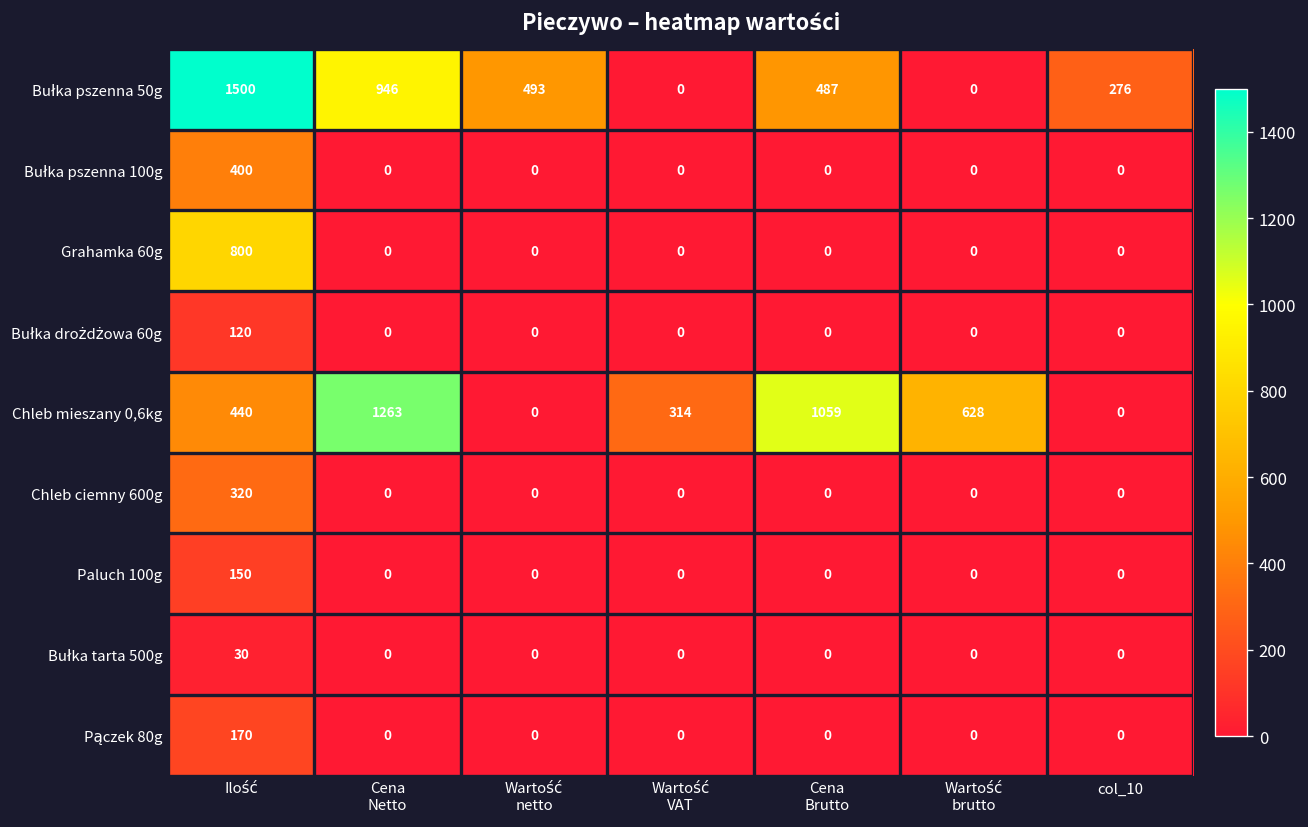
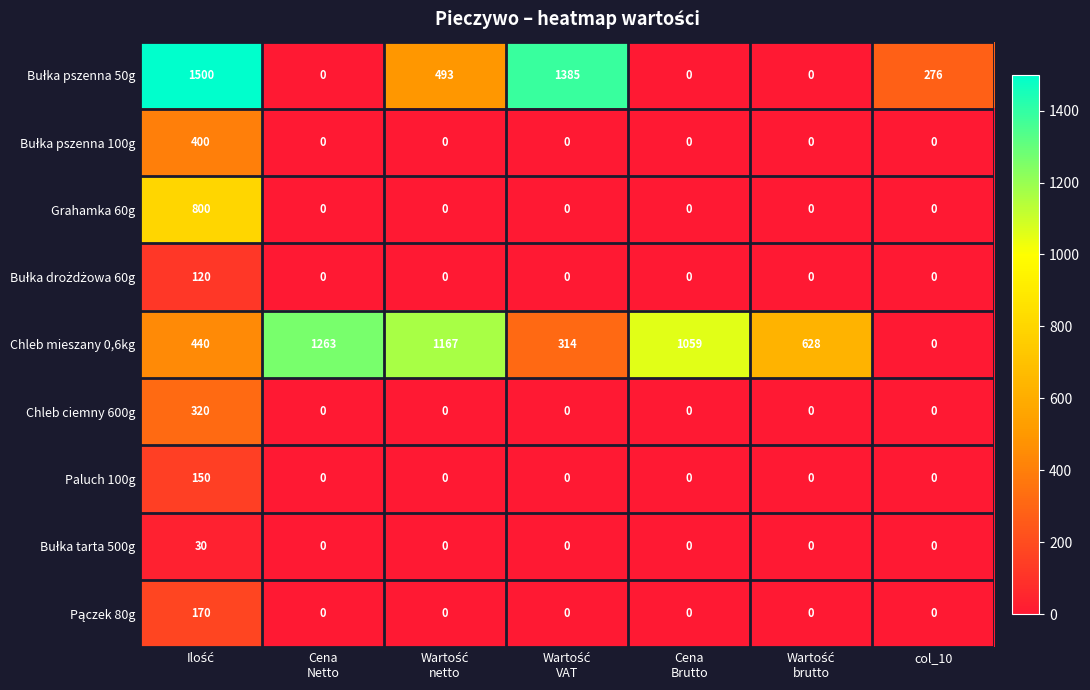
Bułka pszenna 50g, Cena Netto: 946 -> 0
Bułka pszenna 50g, Wartość VAT: 0 -> 1385
Bułka pszenna 50g, Cena Brutto: 487 -> 0
Chleb mieszany 0,6kg, Wartość netto: 0 -> 1167
